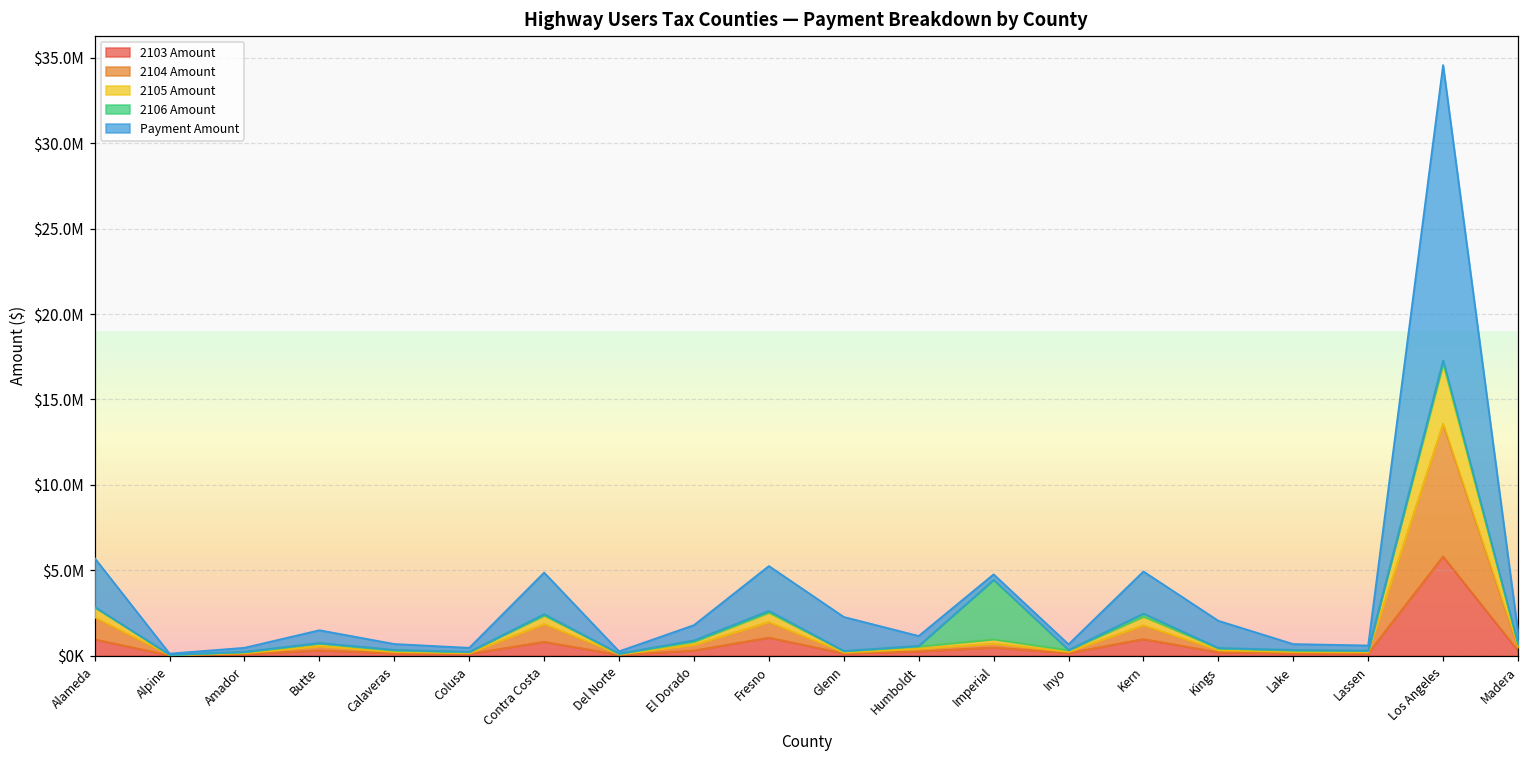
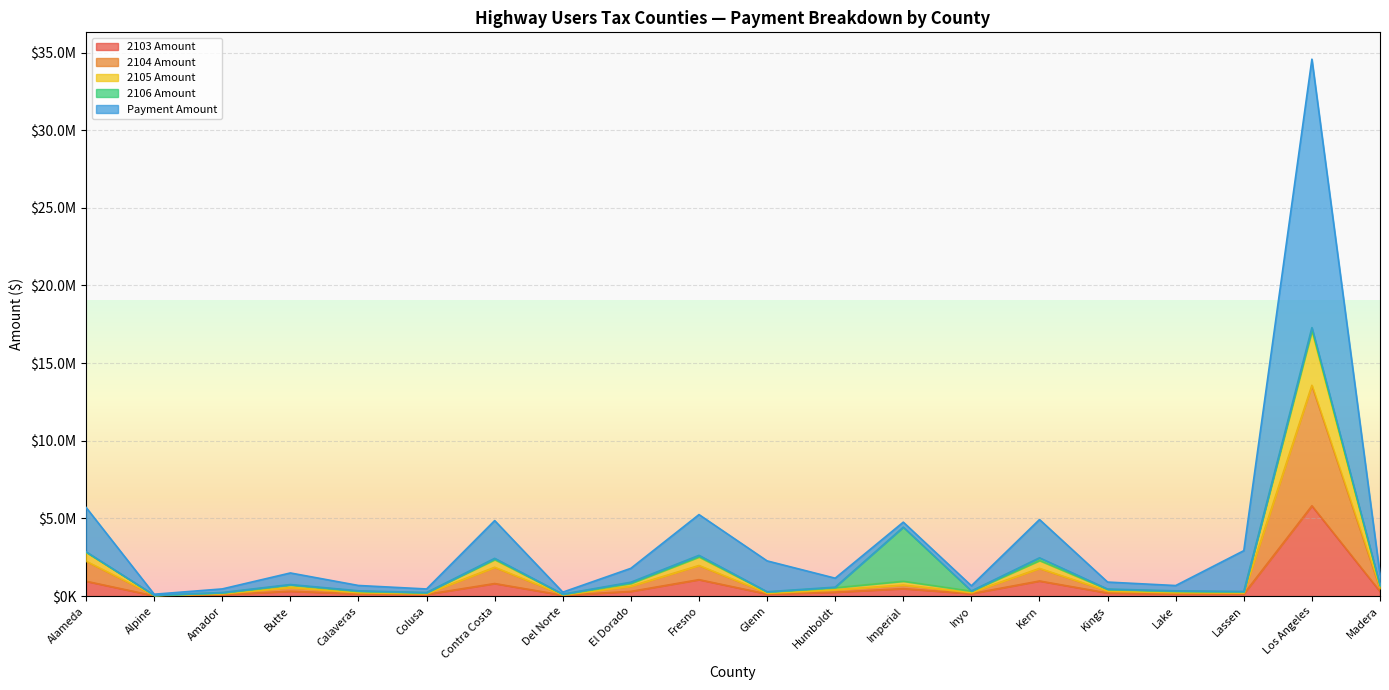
Payment Amount, Kings: $1600000 -> $500000
Payment Amount, Lassen: $300000 -> $2600000
